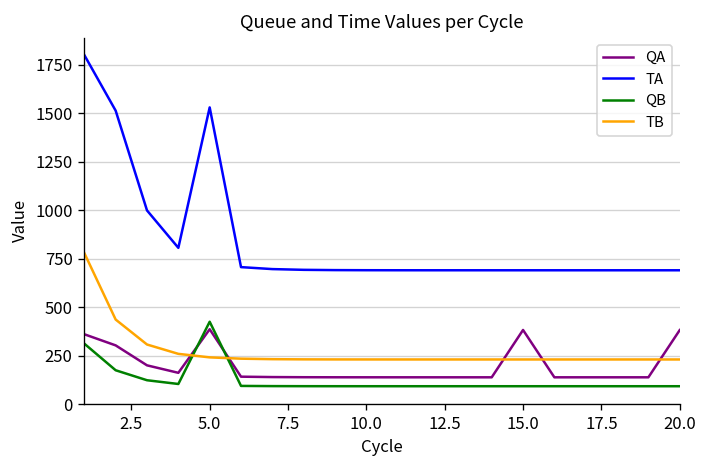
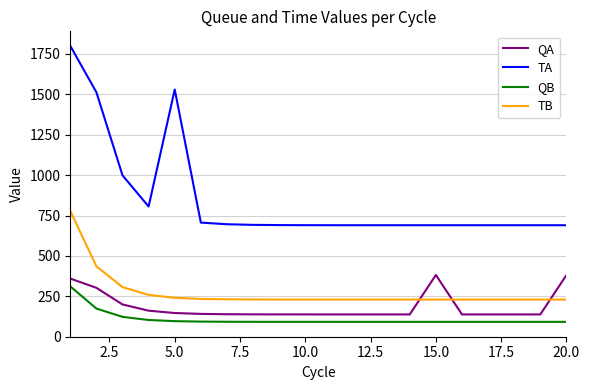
QA, 5.0: 390 -> 150
QB, 5.0: 420 -> 100
